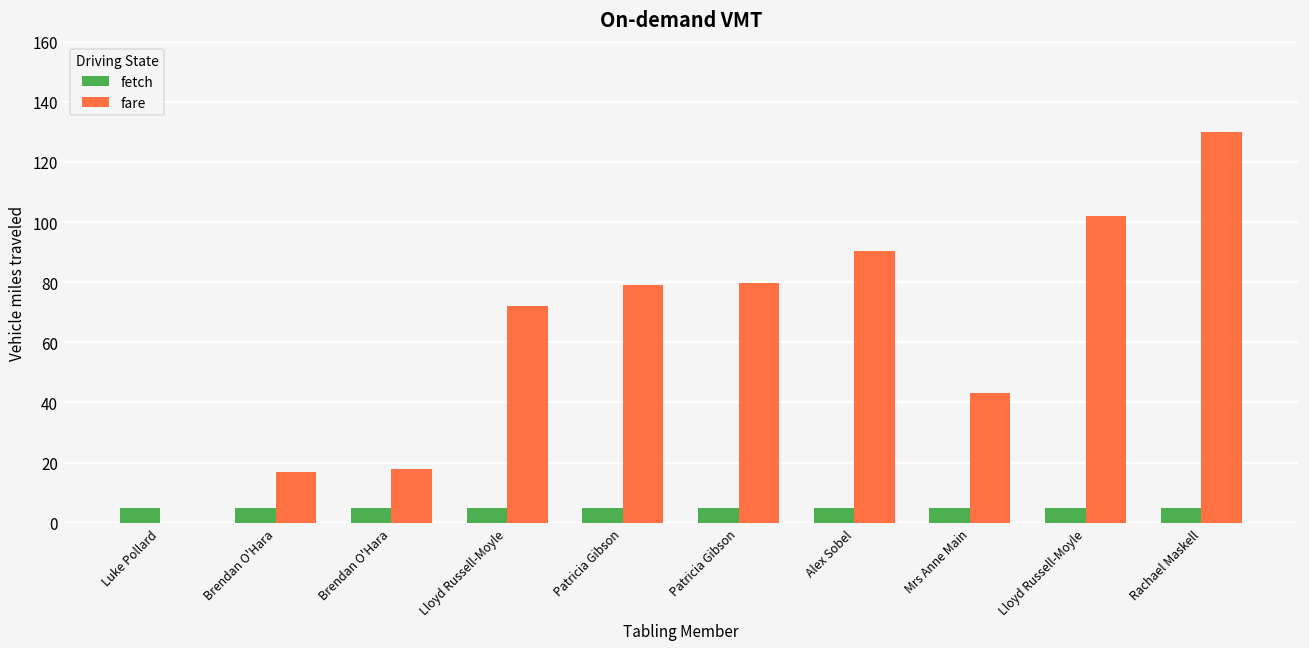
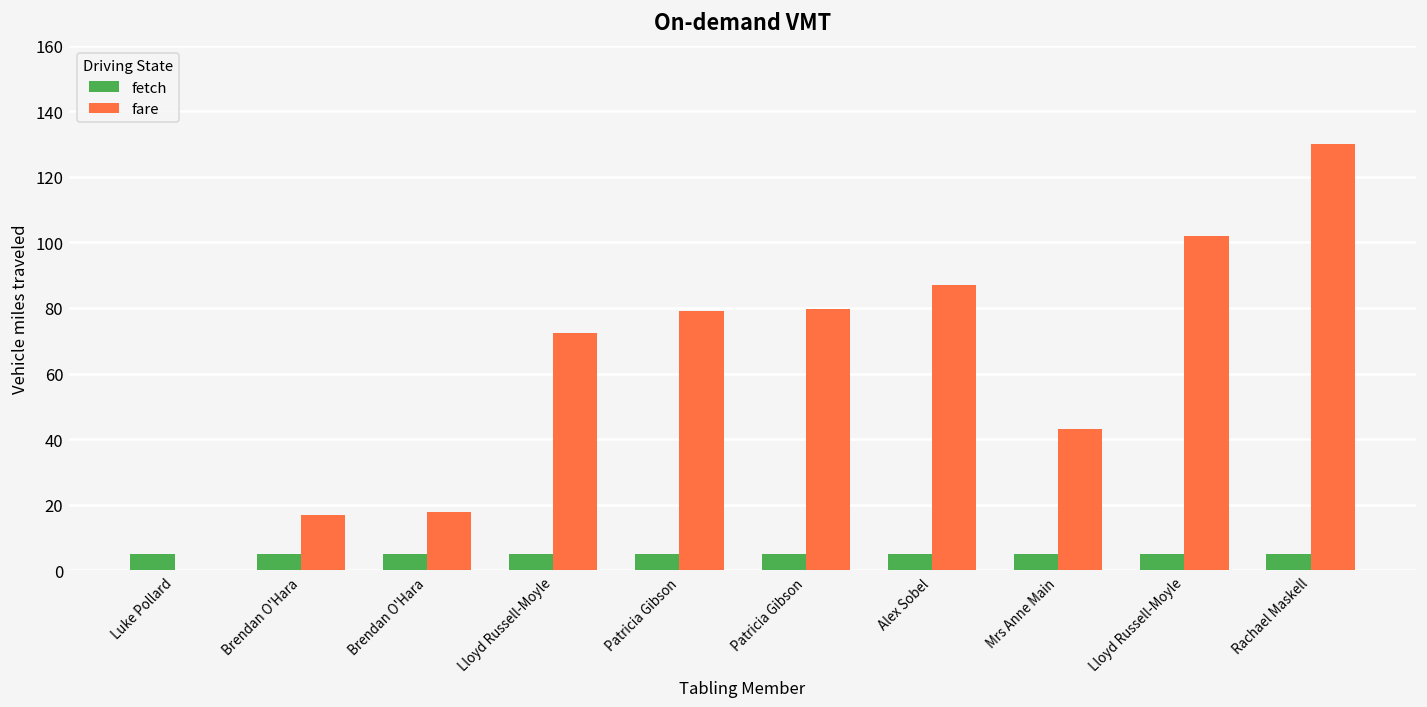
fare, Alex Sobel: 90 -> 87
